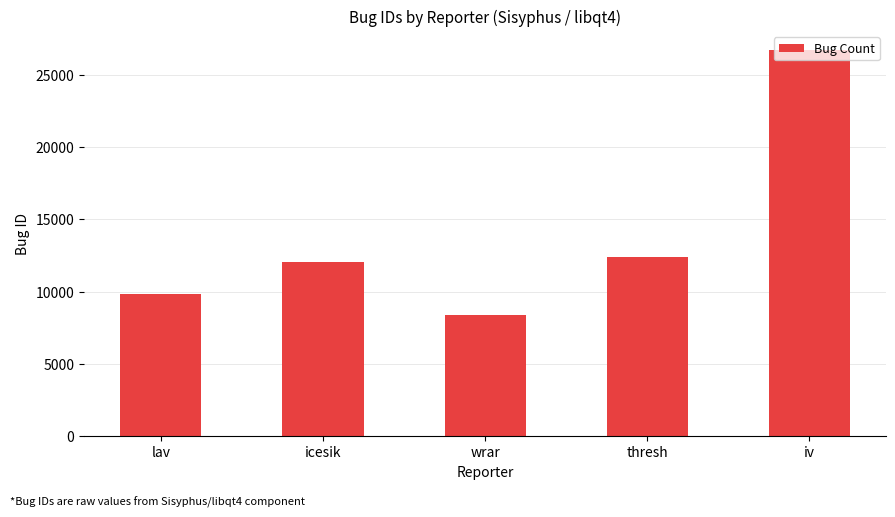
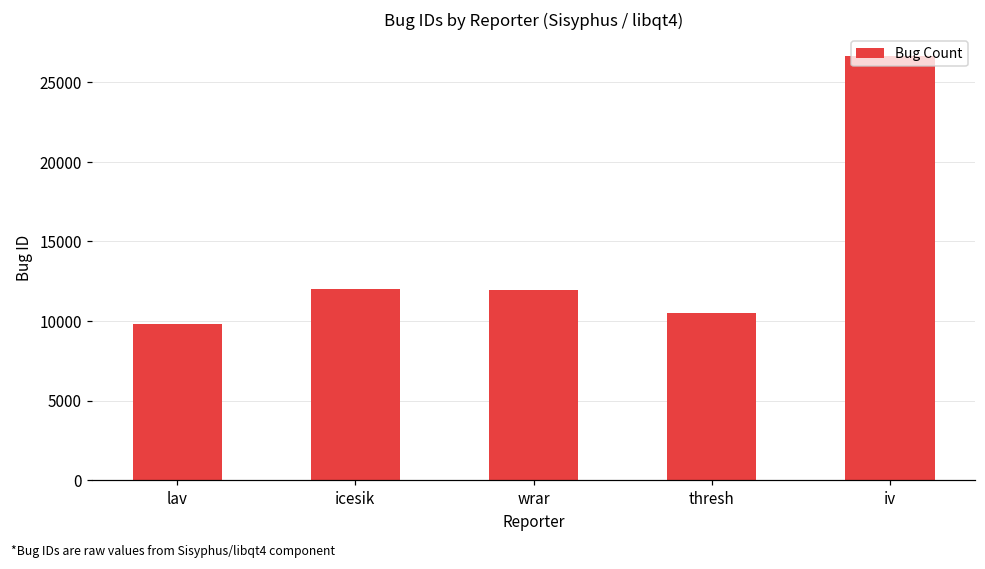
wrar: 8400 -> 11900
thresh: 12400 -> 10500
